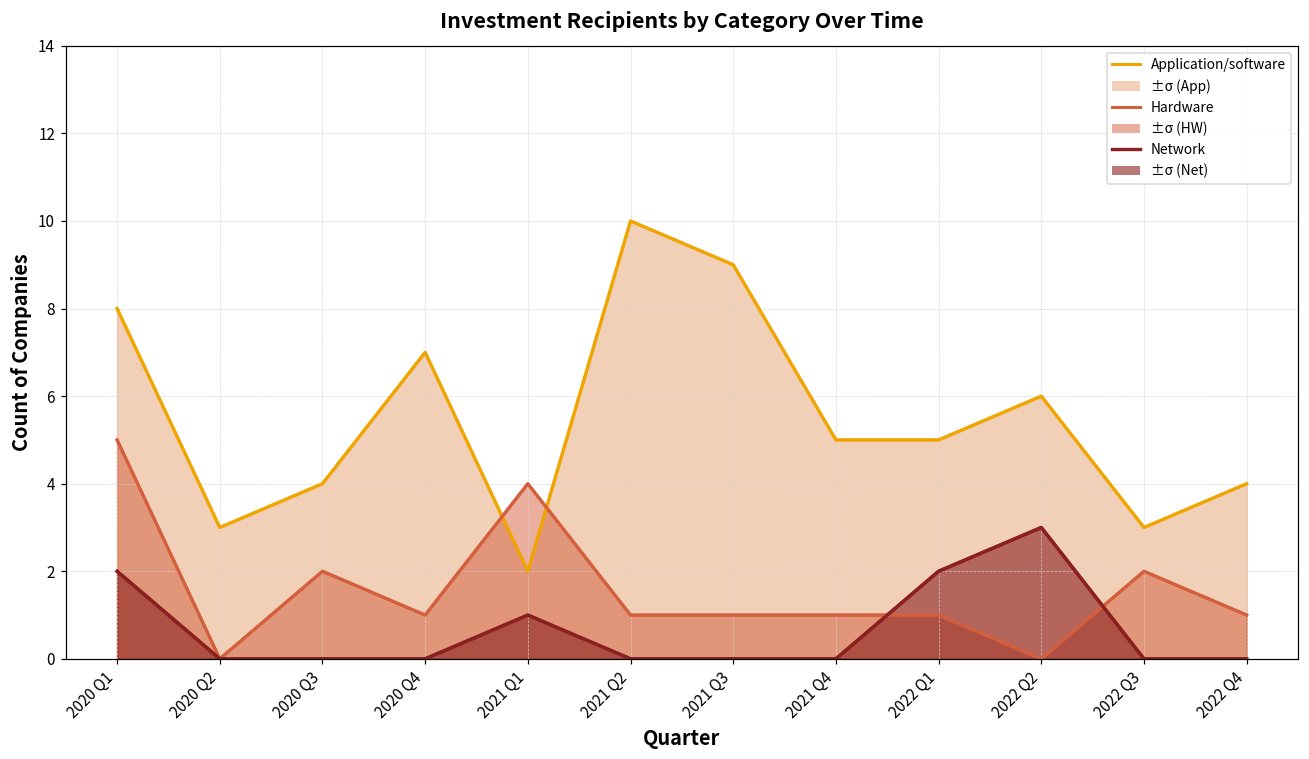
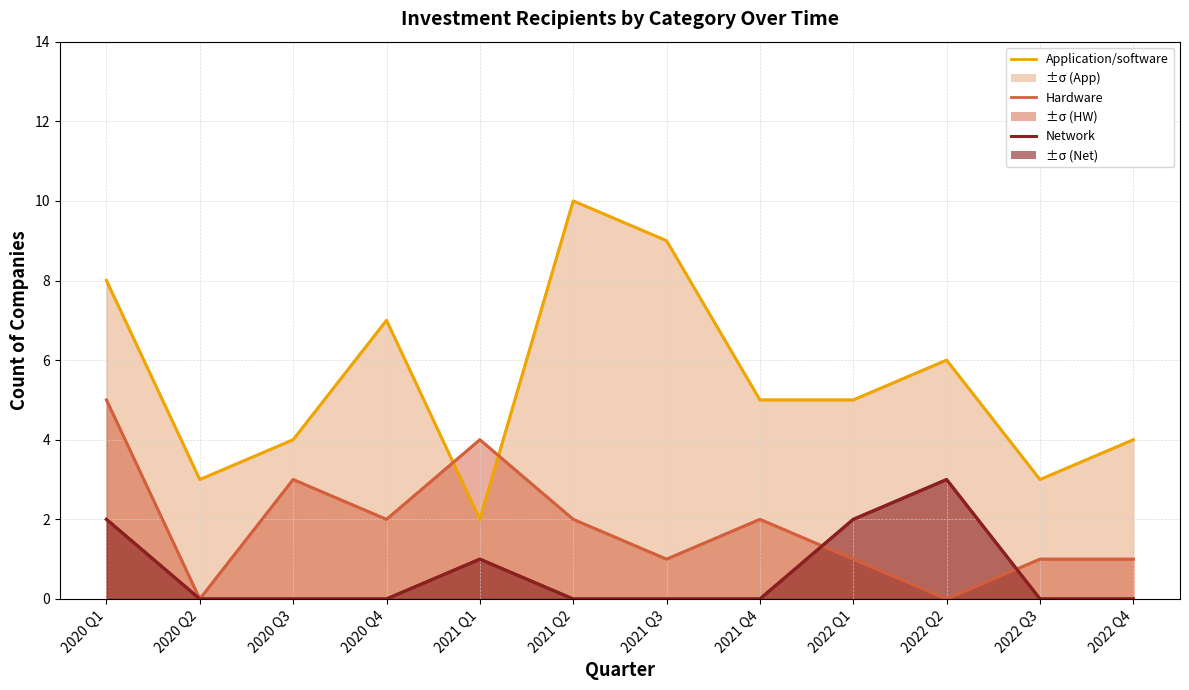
Hardware, 2020 Q3: 2 -> 3
Hardware, 2020 Q4: 1 -> 2
Hardware, 2021 Q2: 1 -> 2
Hardware, 2021 Q4: 1 -> 2
Hardware, 2022 Q3: 2 -> 1
